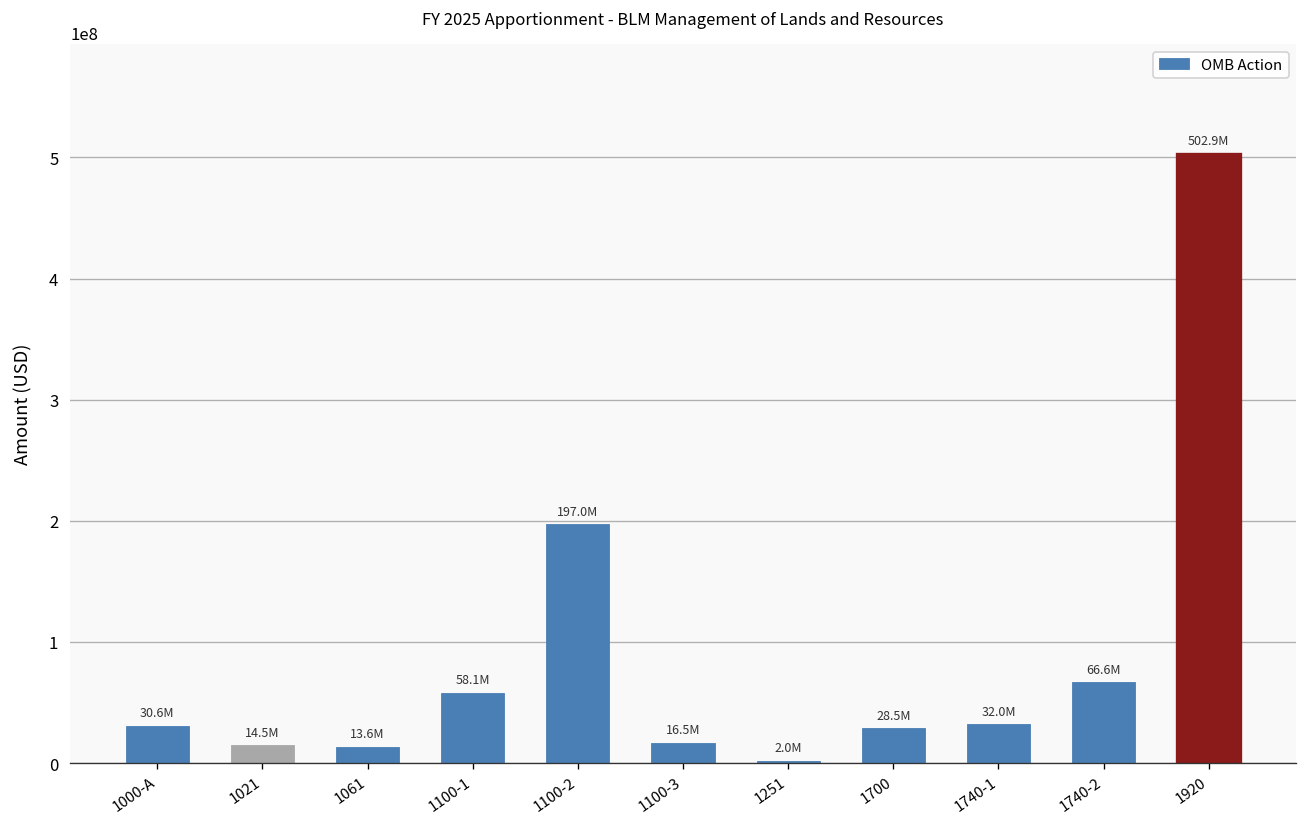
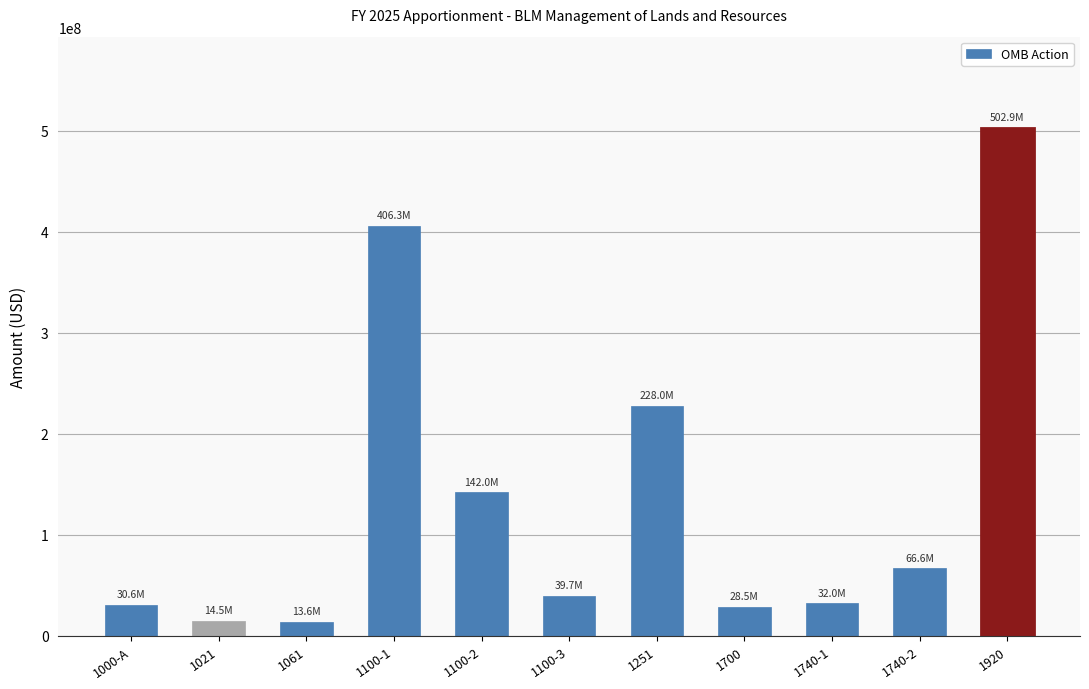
1100-1: 58.1M -> 406.3M
1100-2: 197.0M -> 142.0M
1100-3: 16.5M -> 39.7M
1251: 2.0M -> 228.0M
